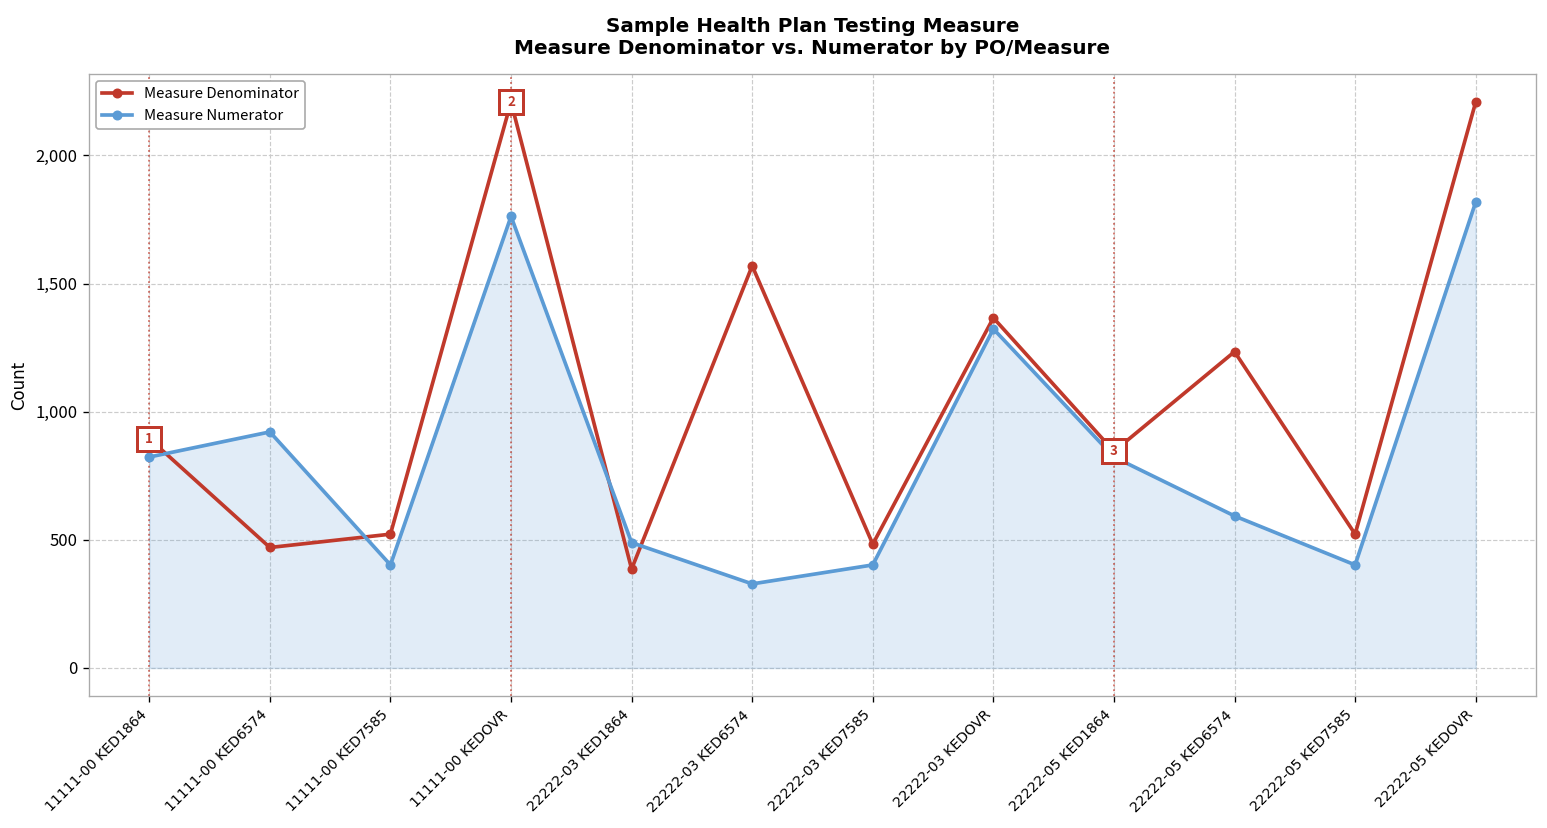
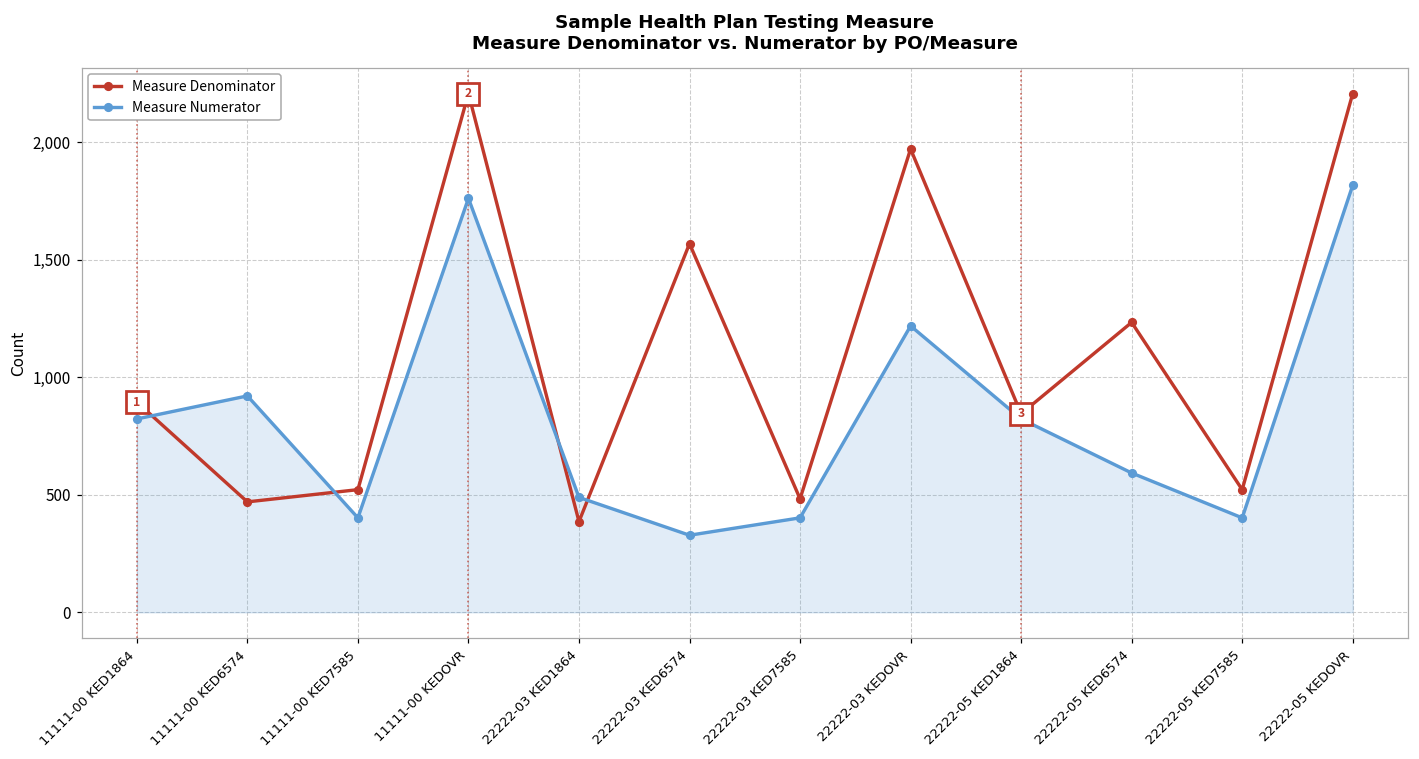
Measure Denominator, 22222-03 KEDOVR: 1,370 -> 1,970
Measure Numerator, 22222-03 KEDOVR: 1,320 -> 1,220
